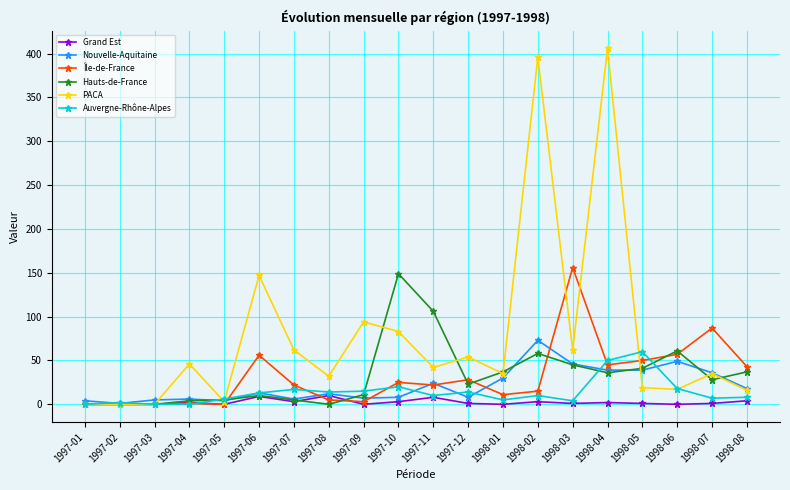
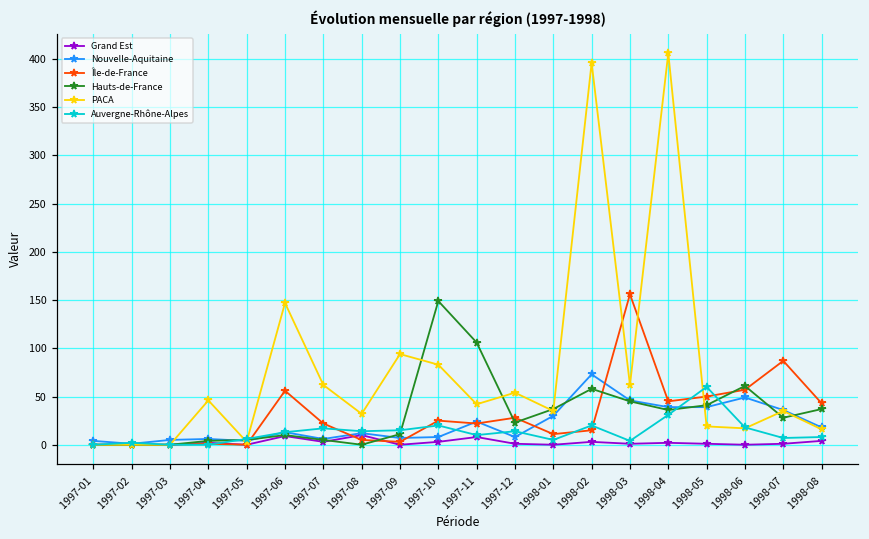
Auvergne-Rhône-Alpes, 1998-02: 10 -> 20
Auvergne-Rhône-Alpes, 1998-04: 50 -> 30
